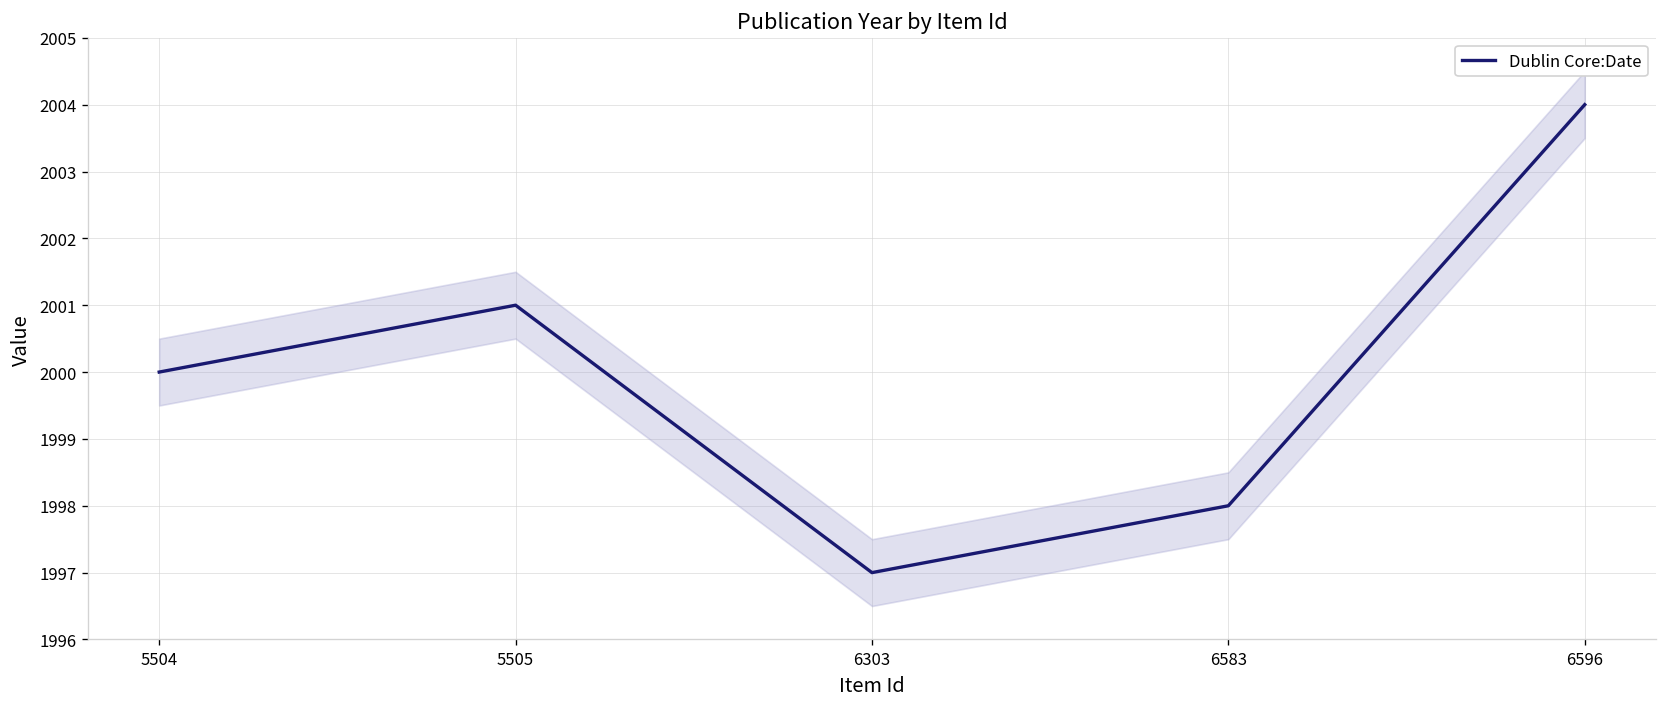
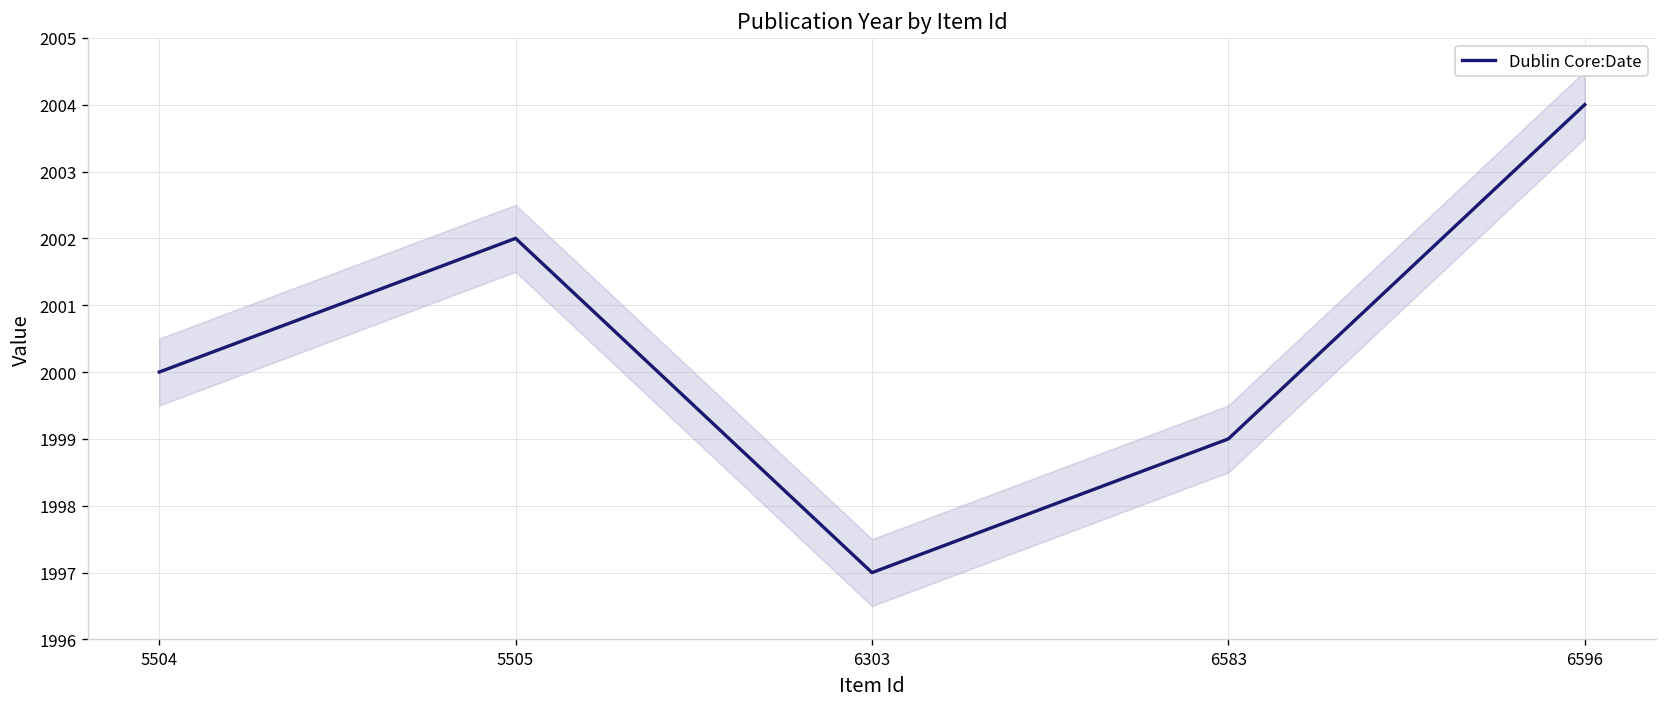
Dublin Core:Date, 5505: 2001 -> 2002
Dublin Core:Date, 6583: 1998 -> 1999
